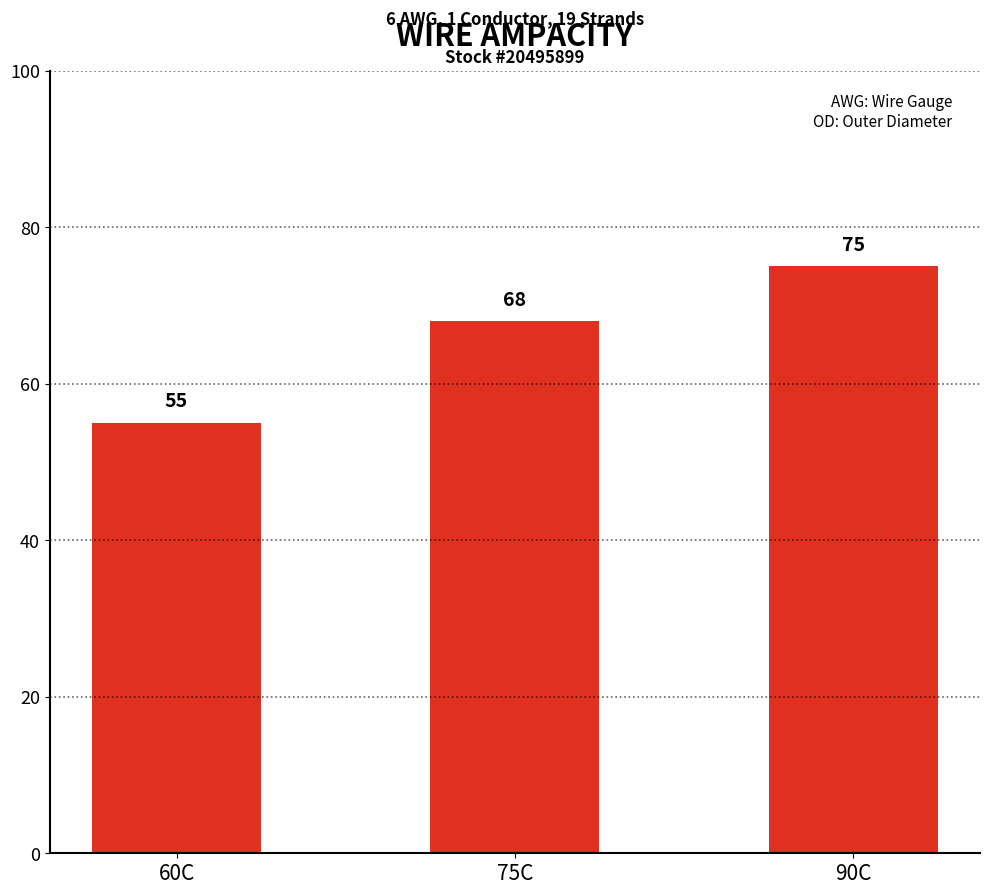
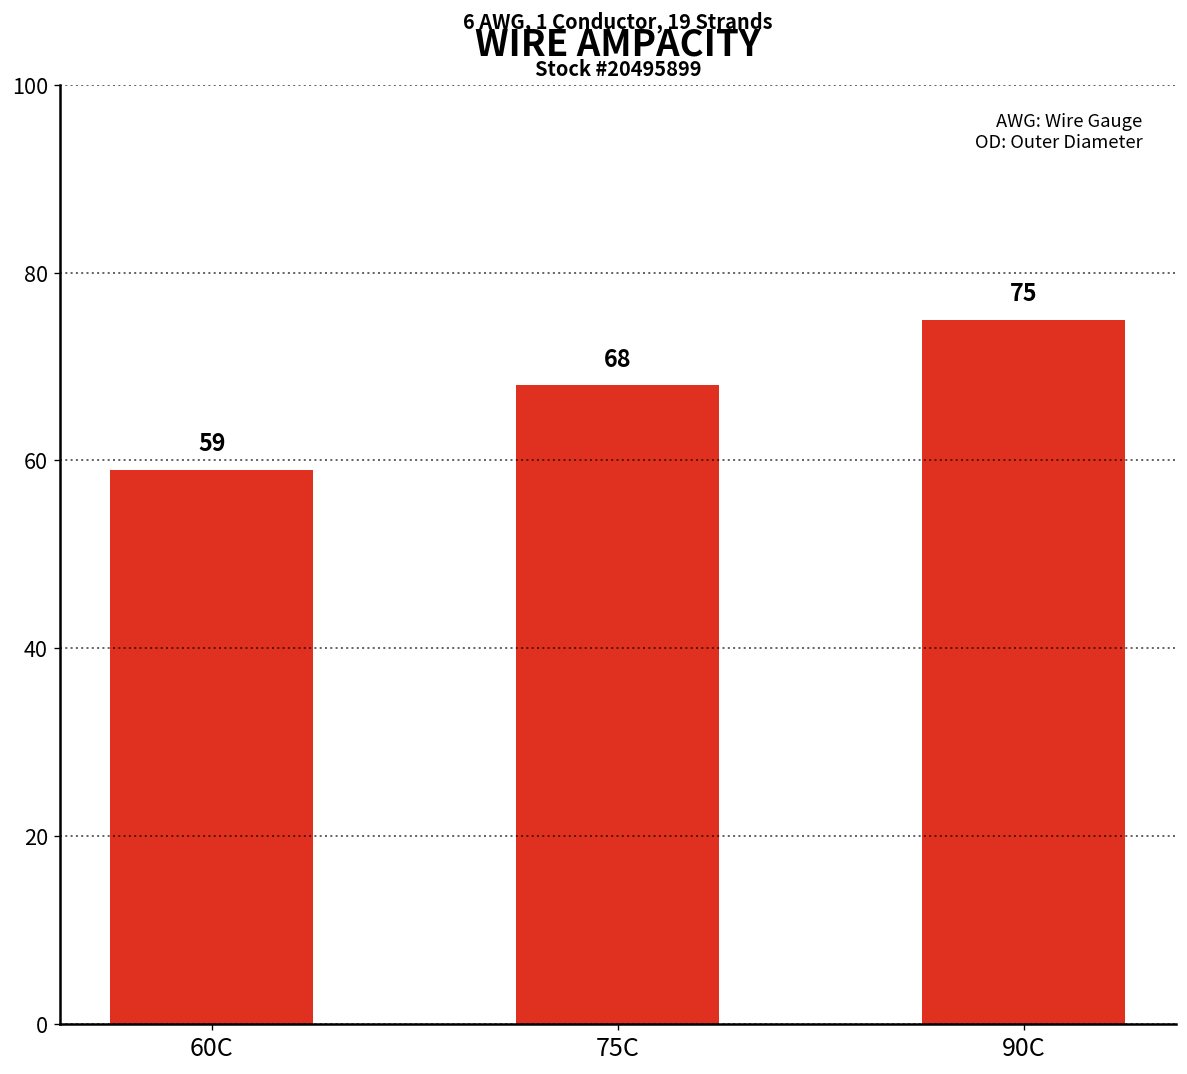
60C: 55 -> 59
